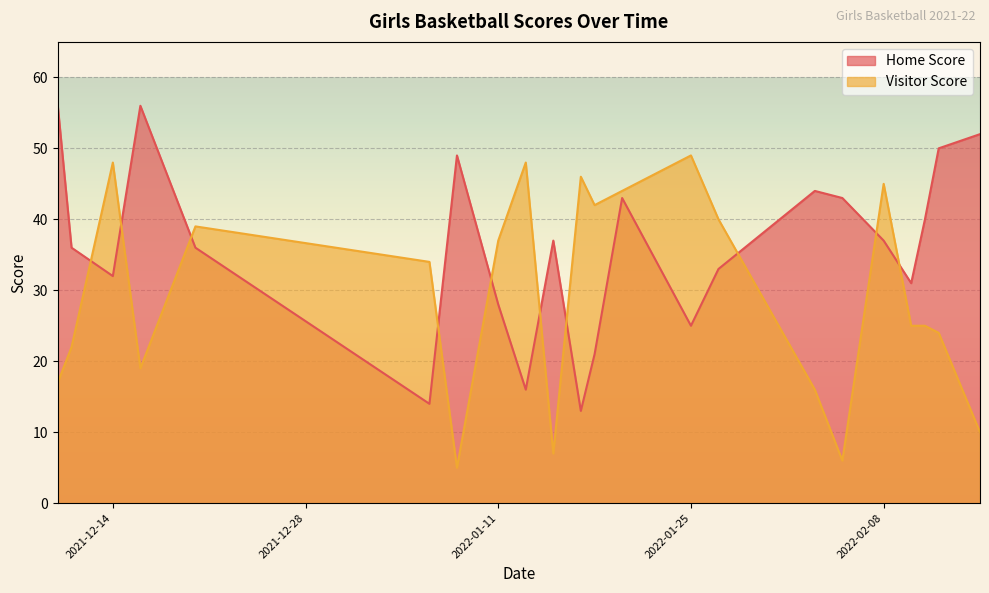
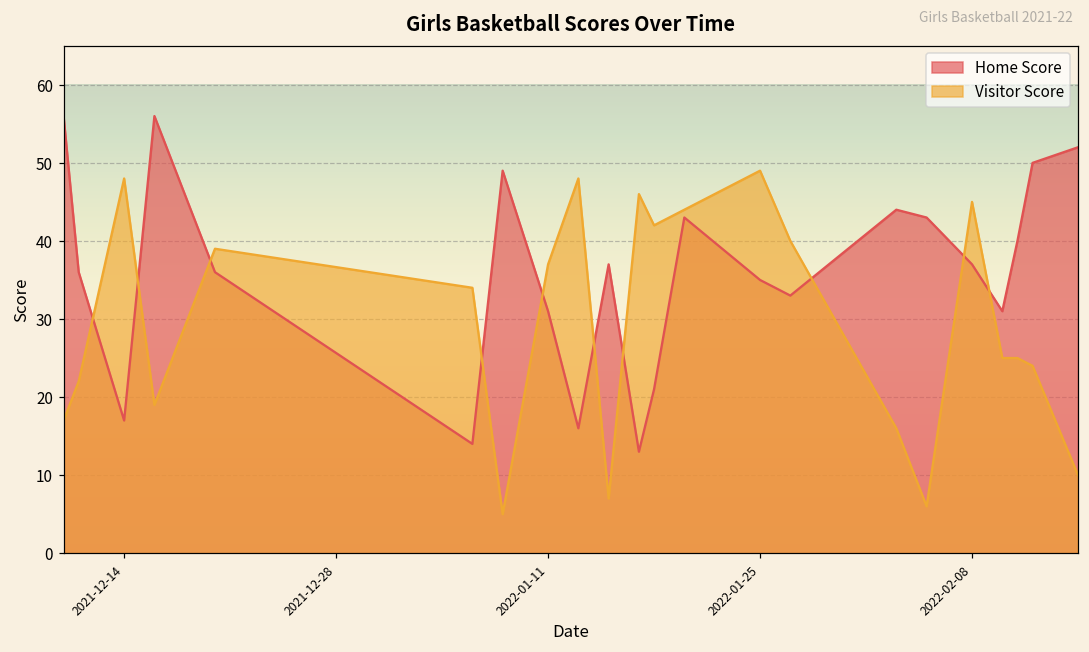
Home Score, 2021-12-14: 32 -> 17
Home Score, 2022-01-11: 28 -> 31
Home Score, 2022-01-25: 25 -> 35
